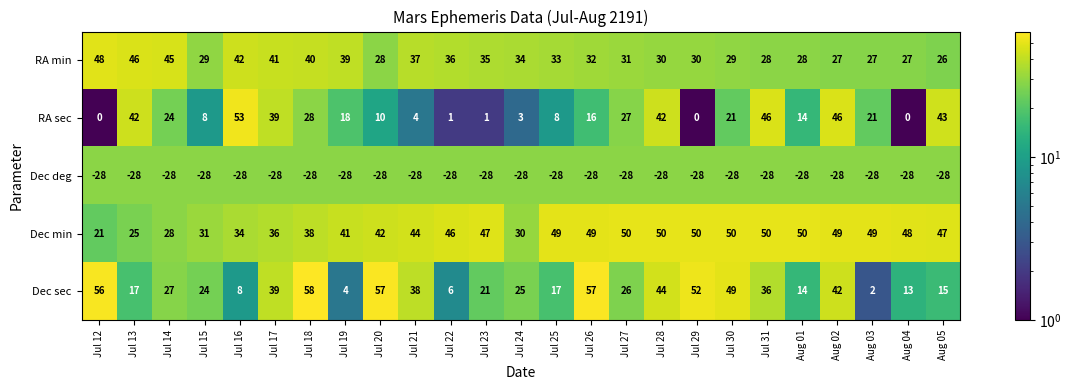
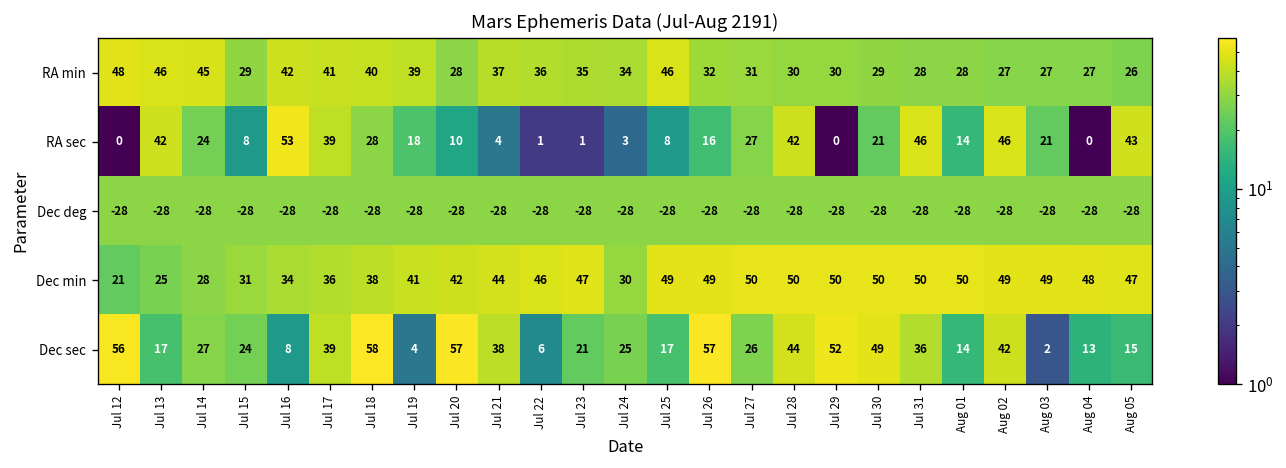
RA min, Jul 25: 33 -> 46
